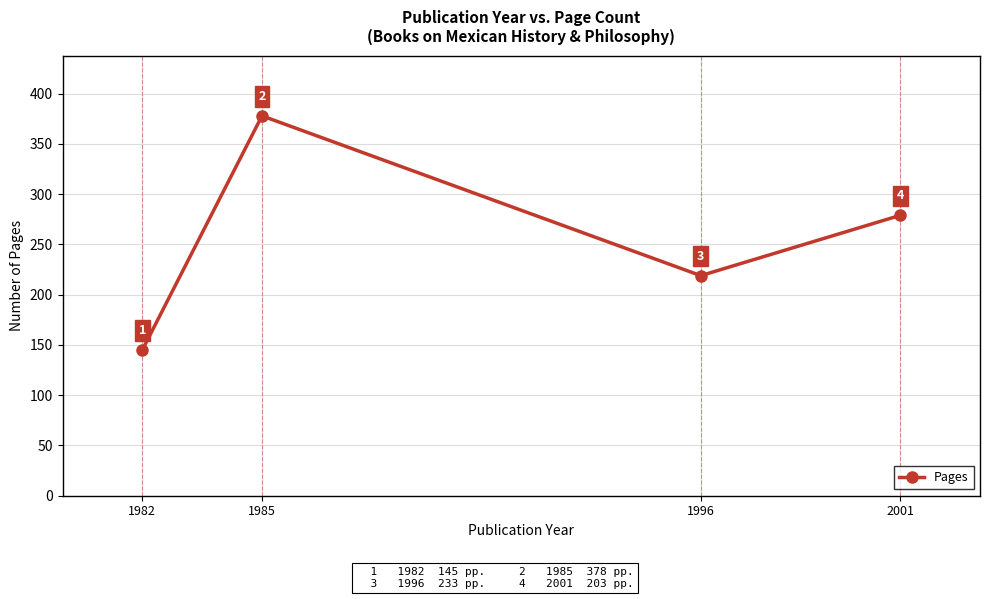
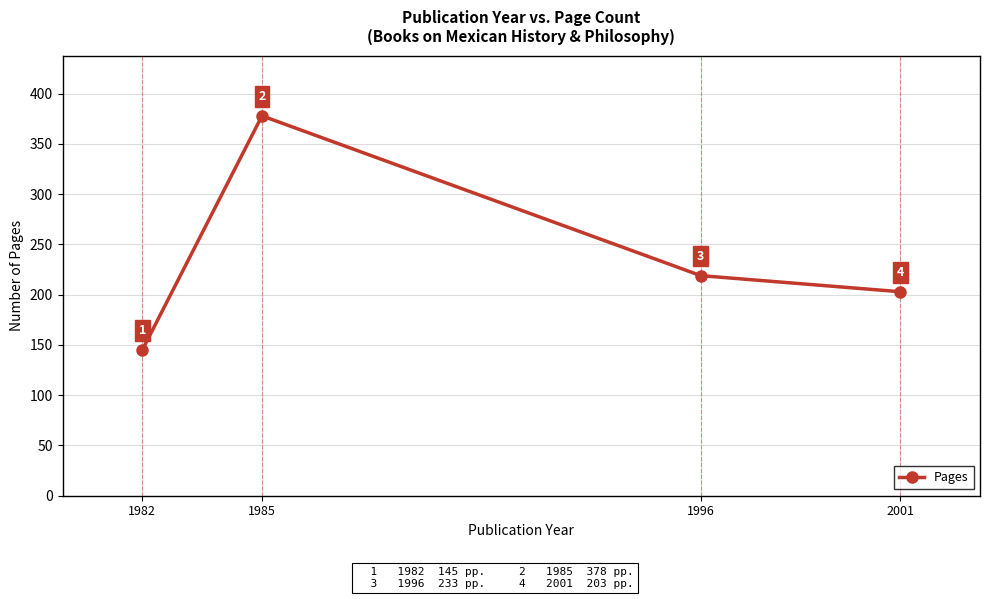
2001: 279 -> 203
